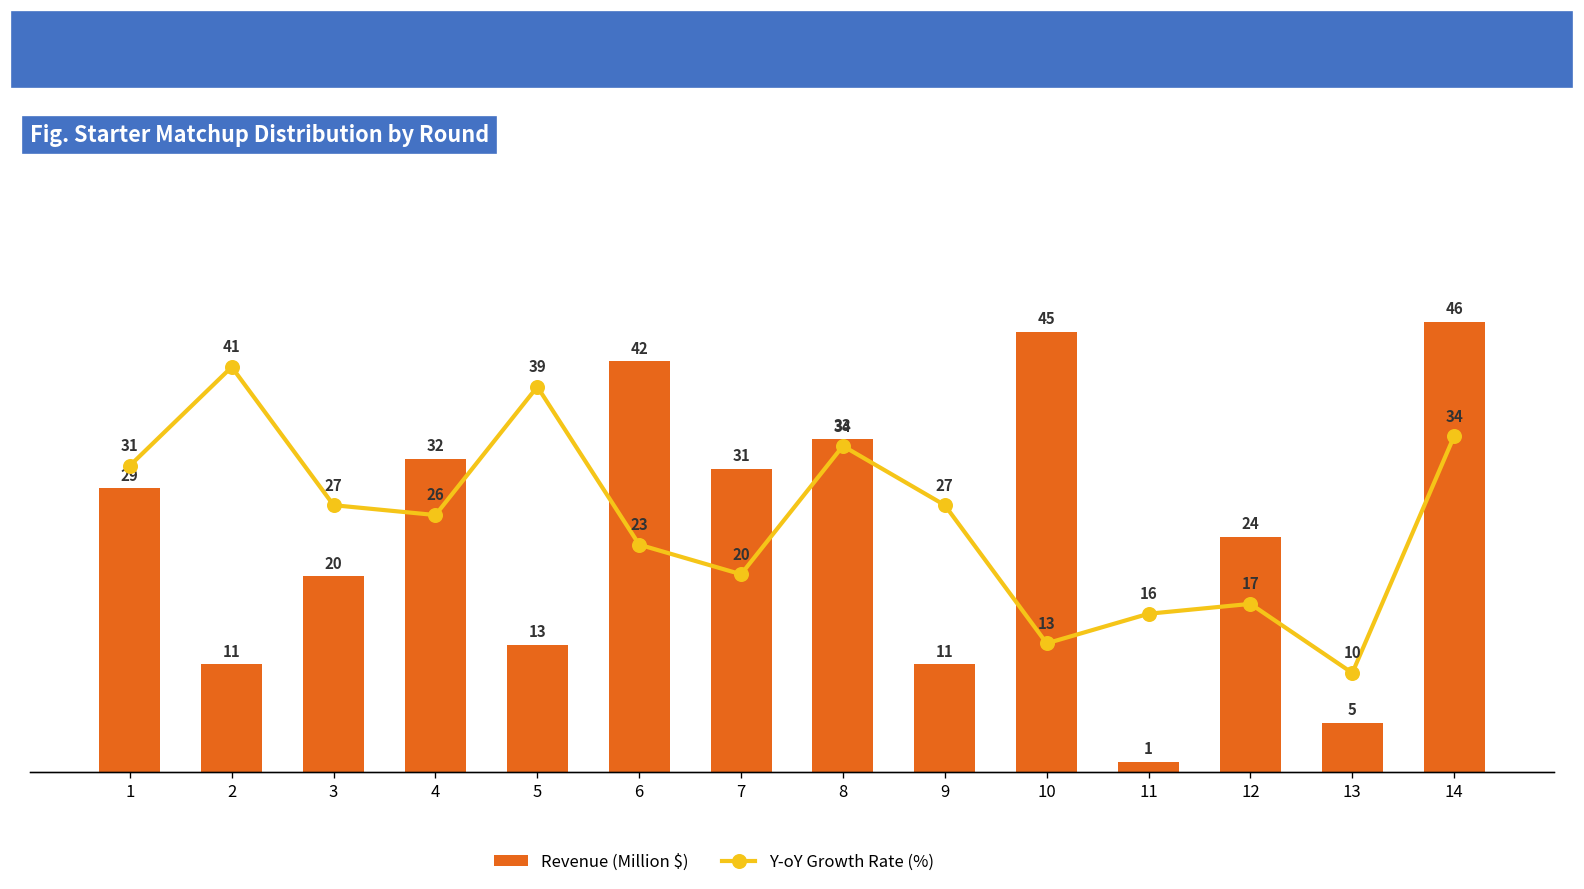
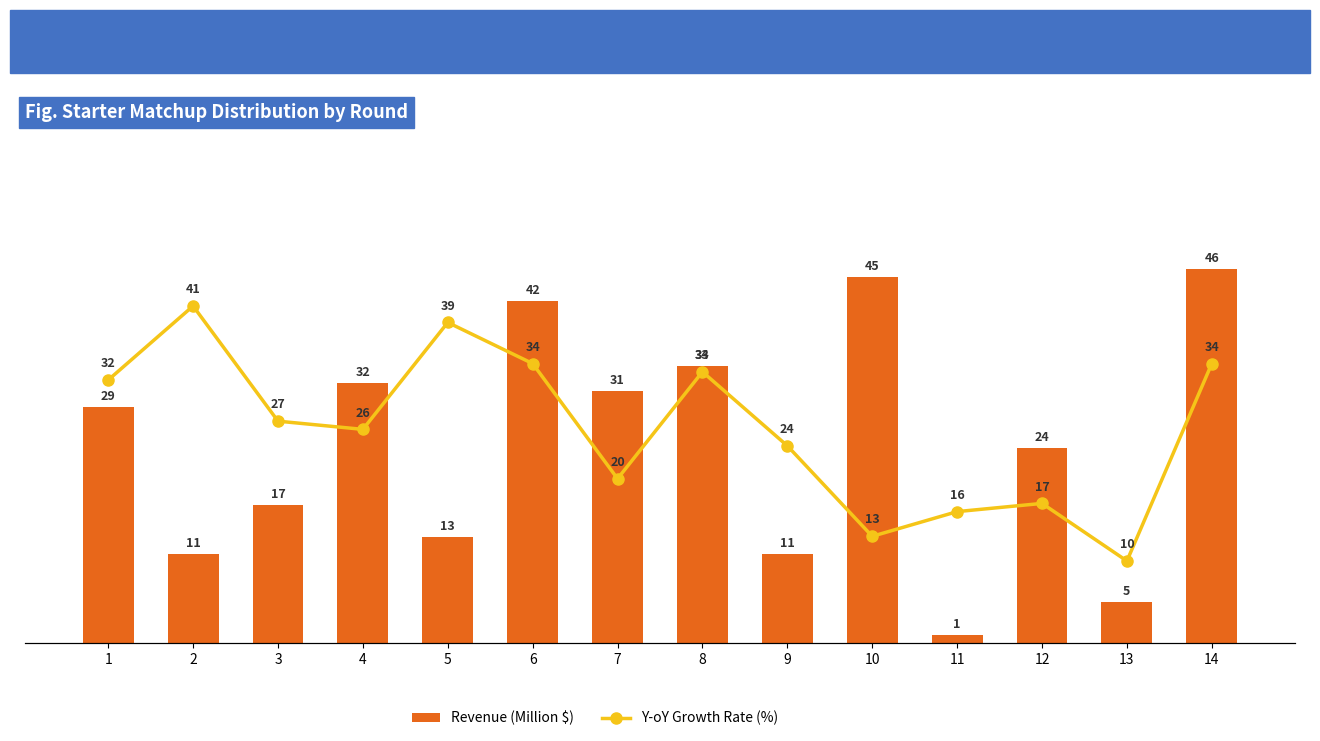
Revenue (Million $), 3: 20 -> 17
Y-oY Growth Rate (%), 1: 31 -> 32
Y-oY Growth Rate (%), 6: 23 -> 34
Y-oY Growth Rate (%), 9: 27 -> 24
